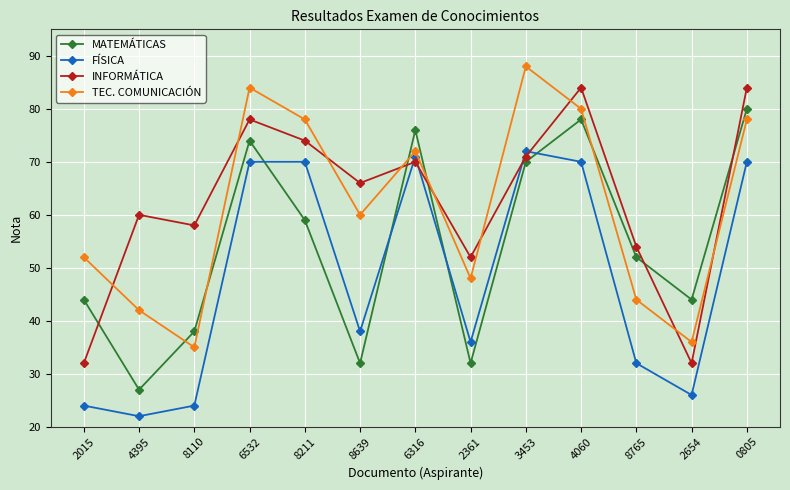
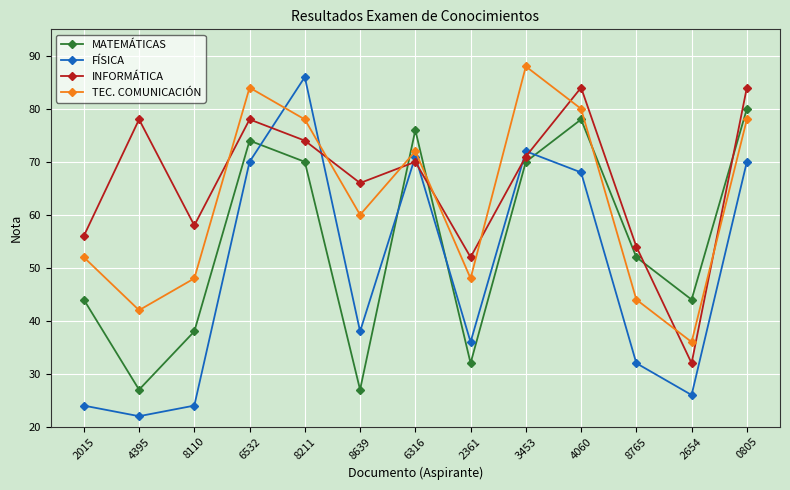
INFORMÁTICA, 2015: 32 -> 56
INFORMÁTICA, 4395: 60 -> 78
TEC. COMUNICACIÓN, 8110: 35 -> 48
MATEMÁTICAS, 8211: 59 -> 70
FÍSICA, 8211: 70 -> 86
MATEMÁTICAS, 8639: 32 -> 27
FÍSICA, 4060: 70 -> 68
